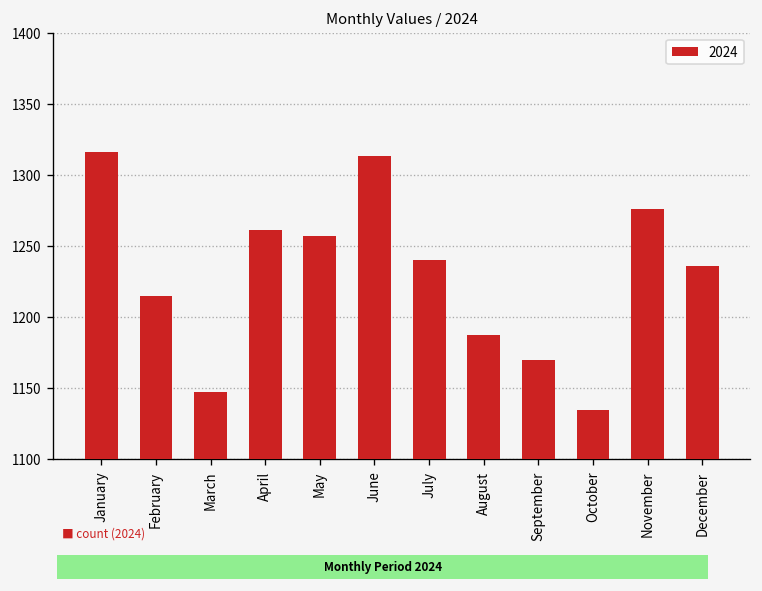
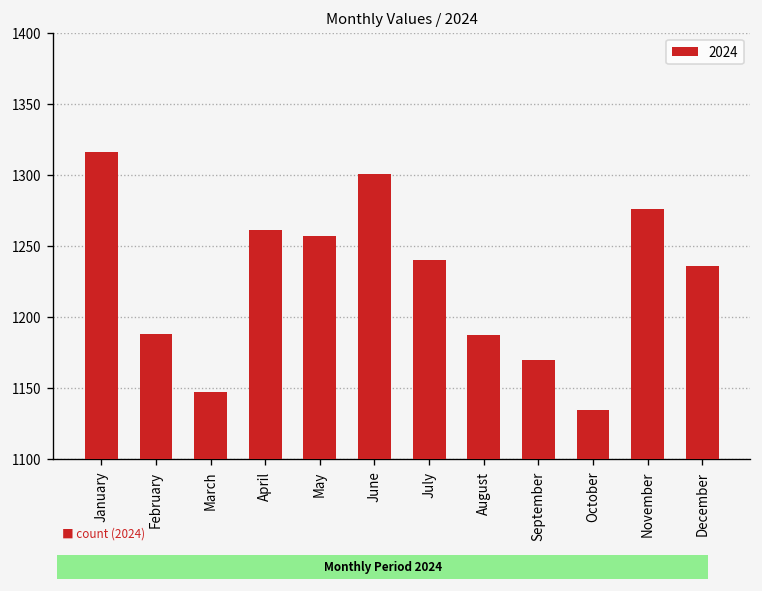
February: 1215 -> 1188
June: 1314 -> 1301
